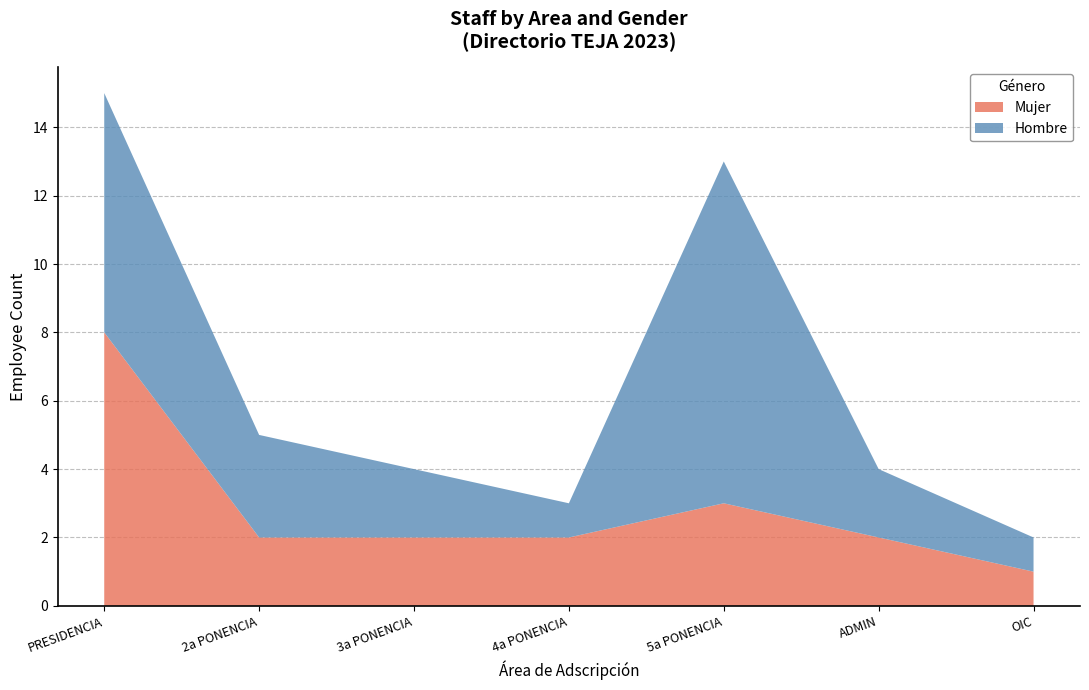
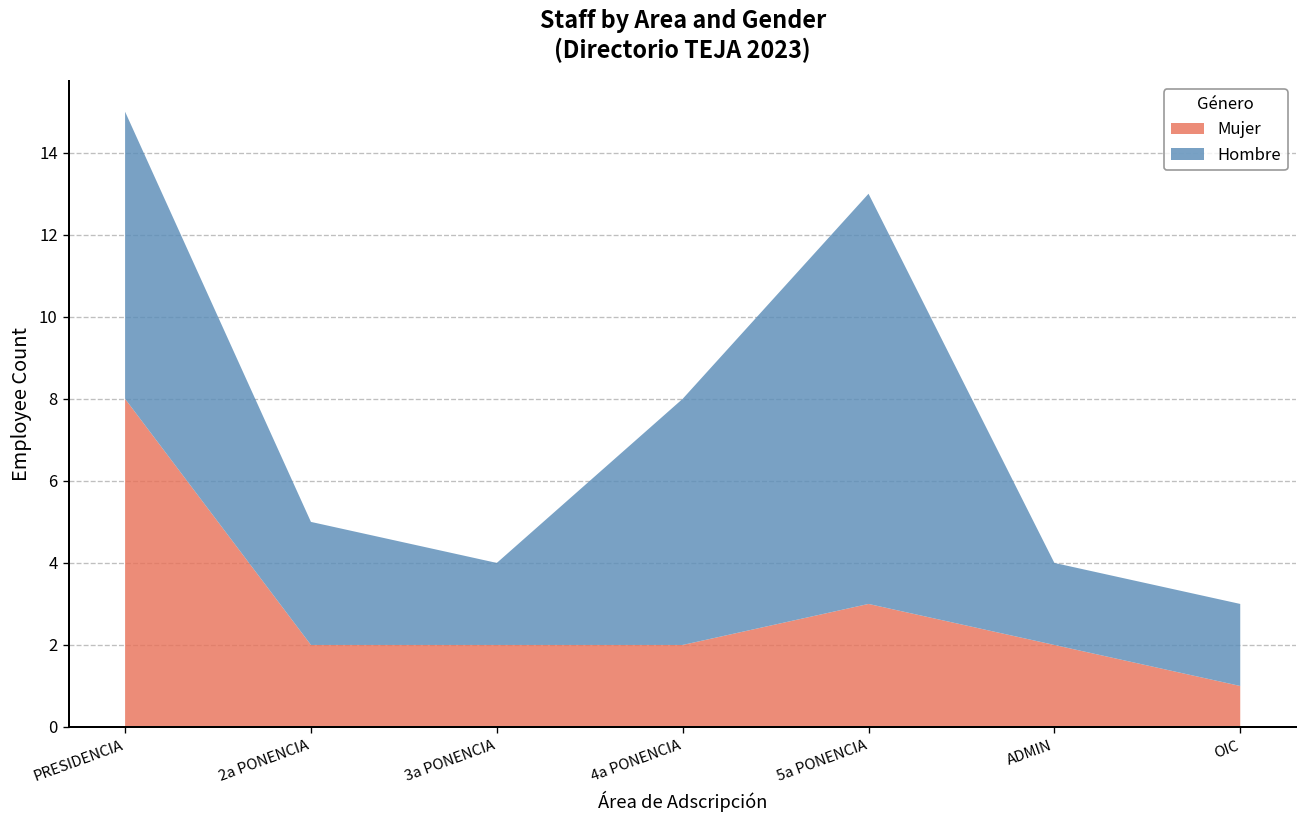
Hombre, 4a PONENCIA: 1 -> 6
Hombre, OIC: 1 -> 2
